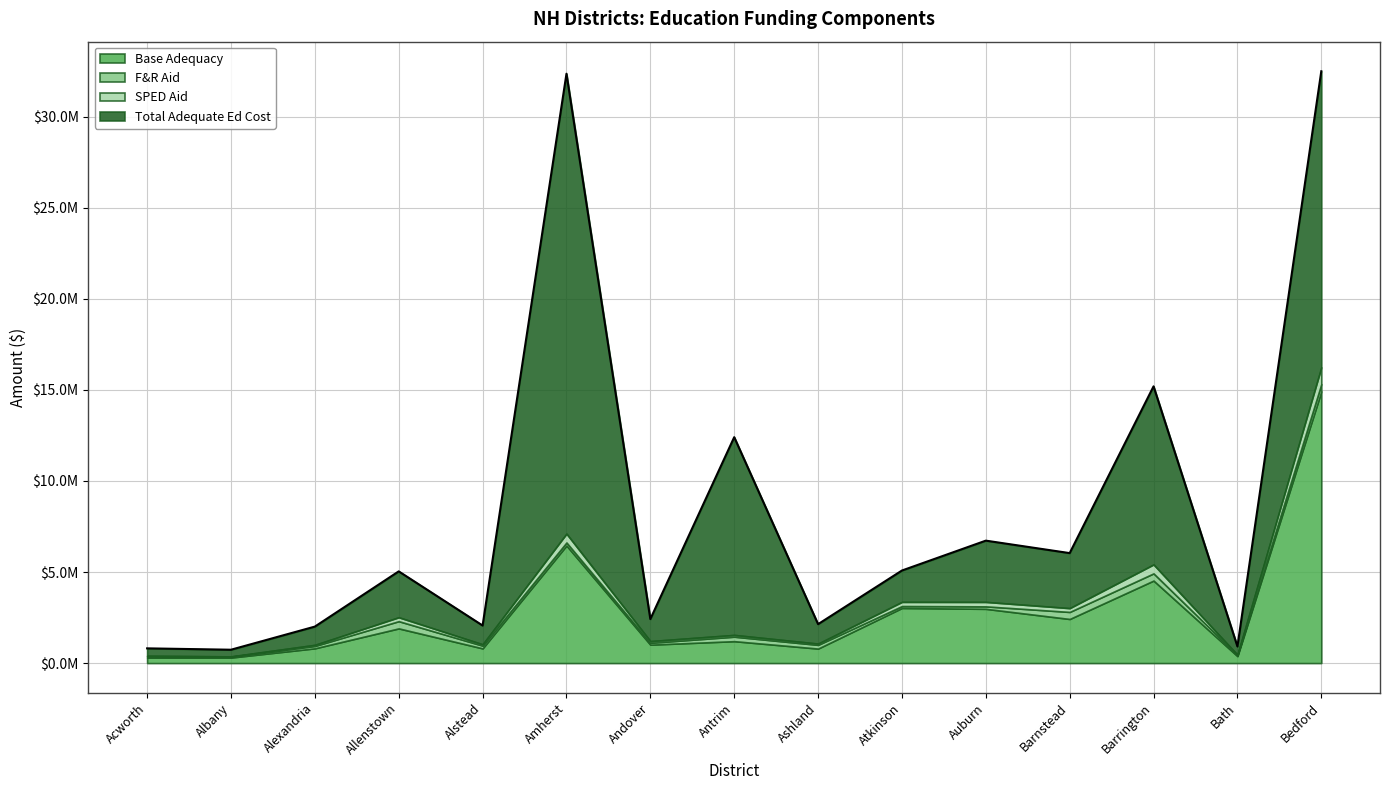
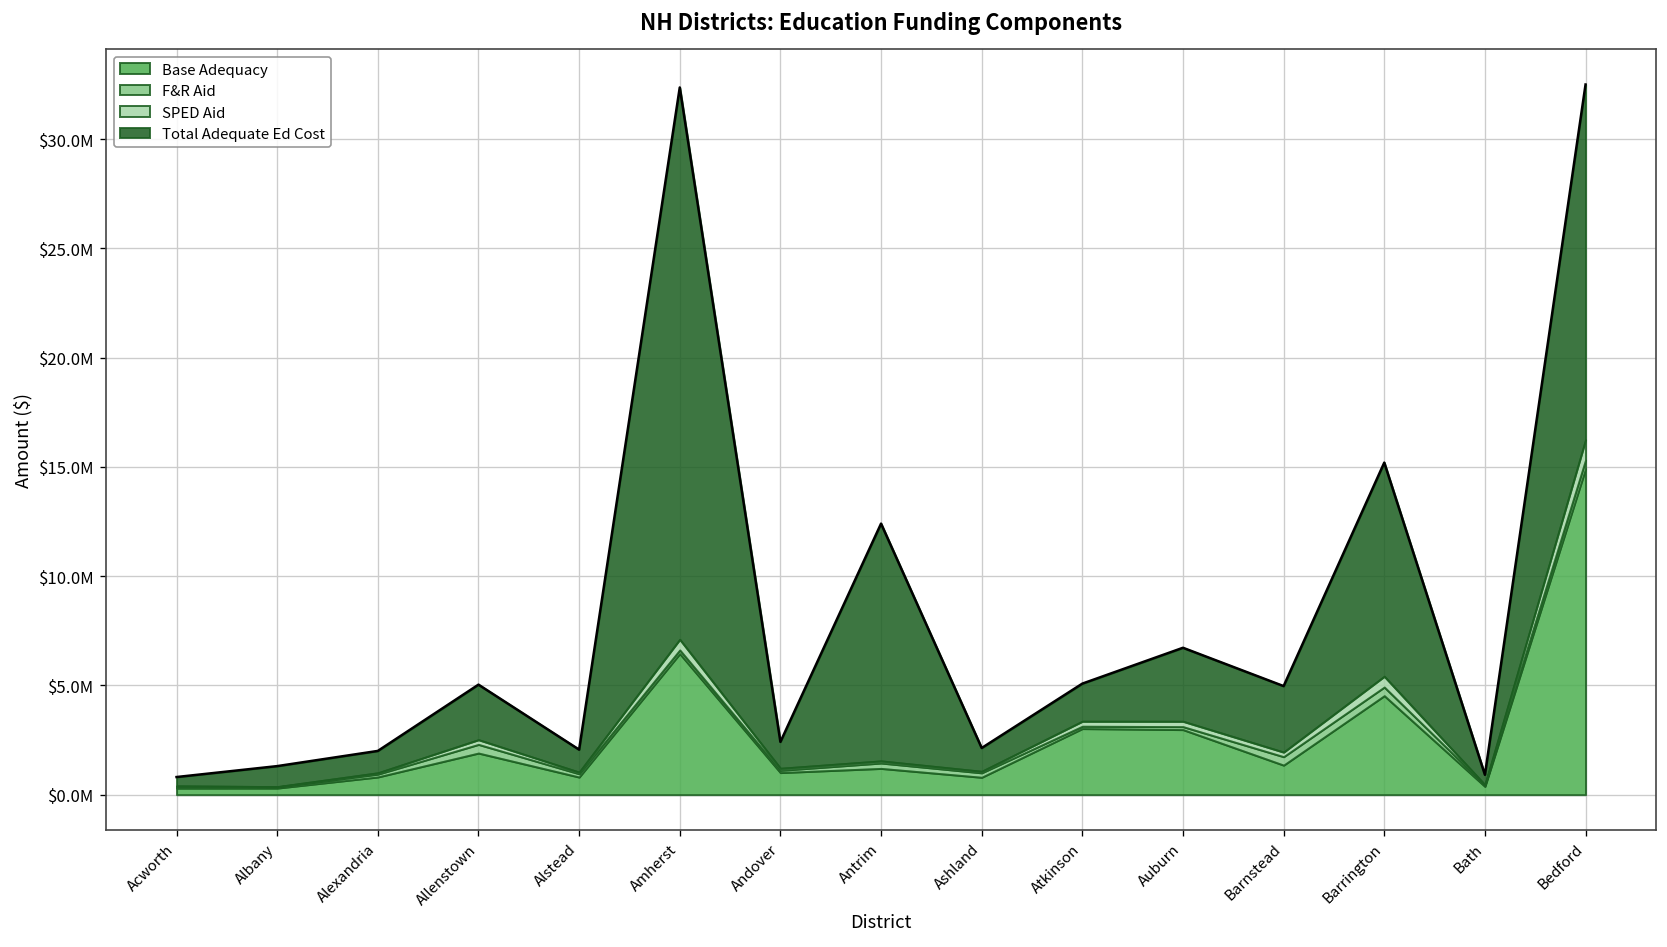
Total Adequate Ed Cost, Albany: $400000 -> $900000
Base Adequacy, Barnstead: $2400000 -> $1400000
